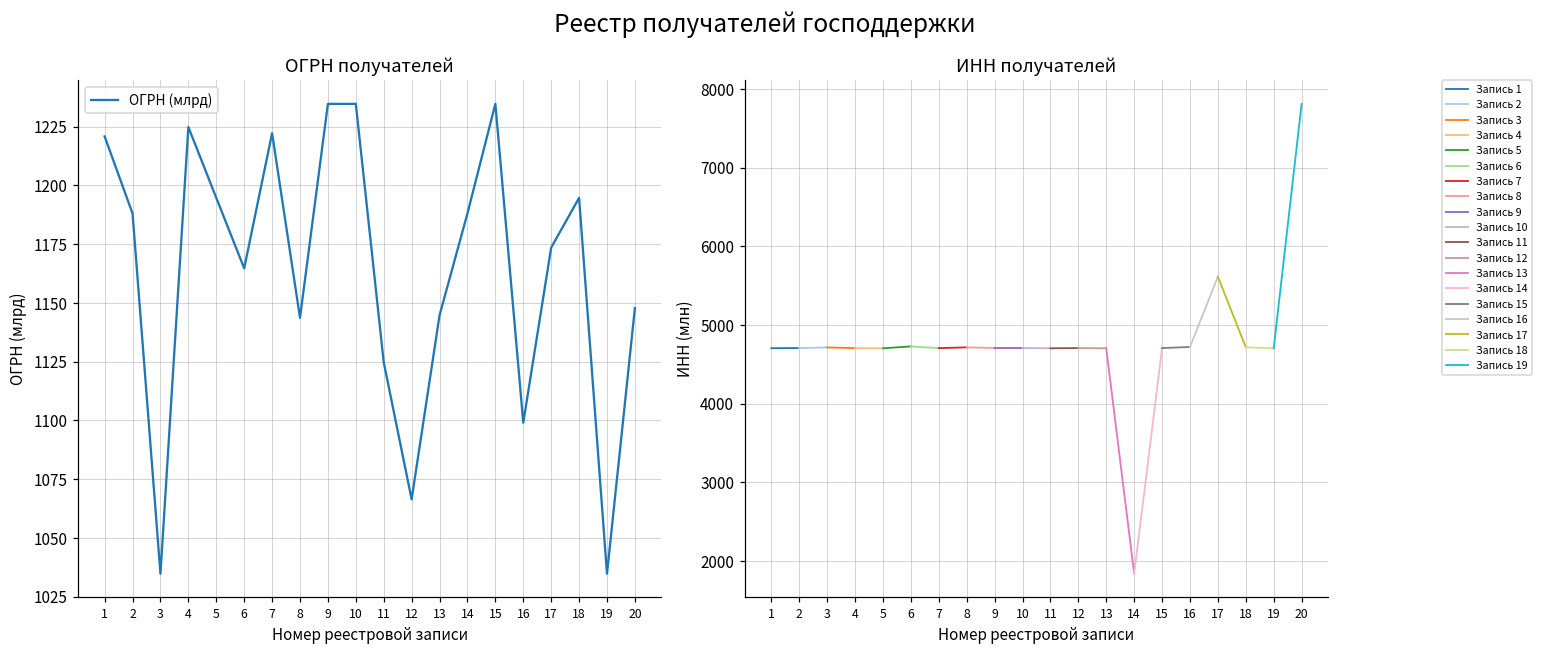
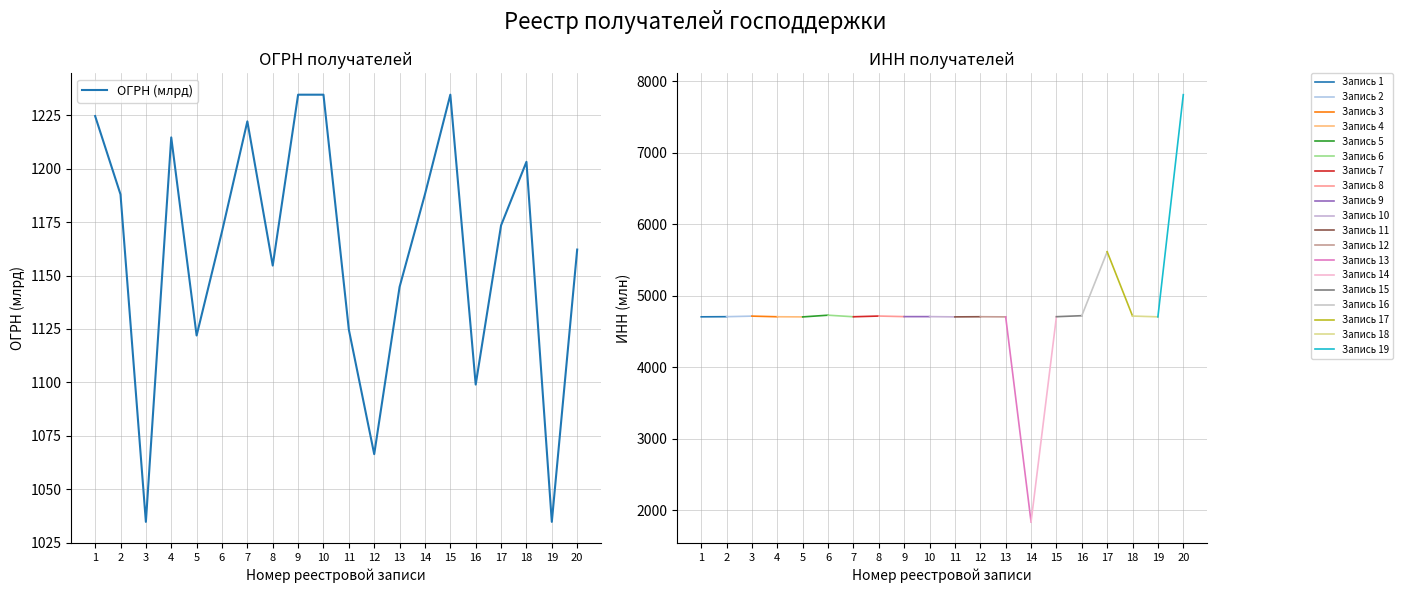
ОГРН получателей, 1: 1221 -> 1225
ОГРН получателей, 4: 1225 -> 1215
ОГРН получателей, 5: 1195 -> 1122
ОГРН получателей, 6: 1165 -> 1171
ОГРН получателей, 8: 1144 -> 1155
ОГРН получателей, 18: 1195 -> 1203
ОГРН получателей, 20: 1148 -> 1162
